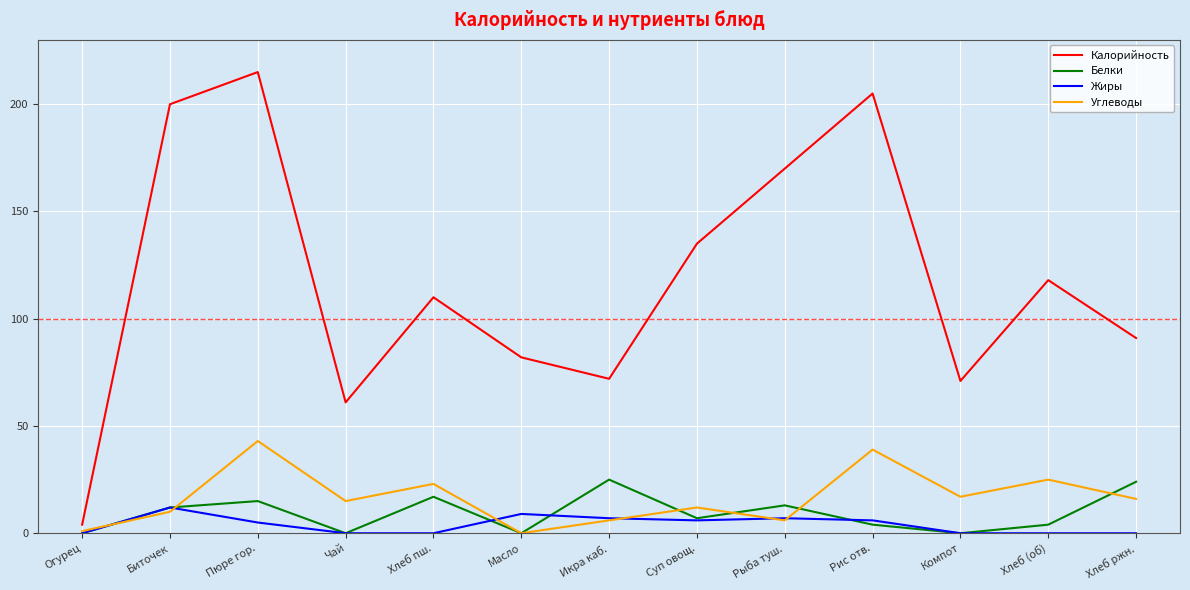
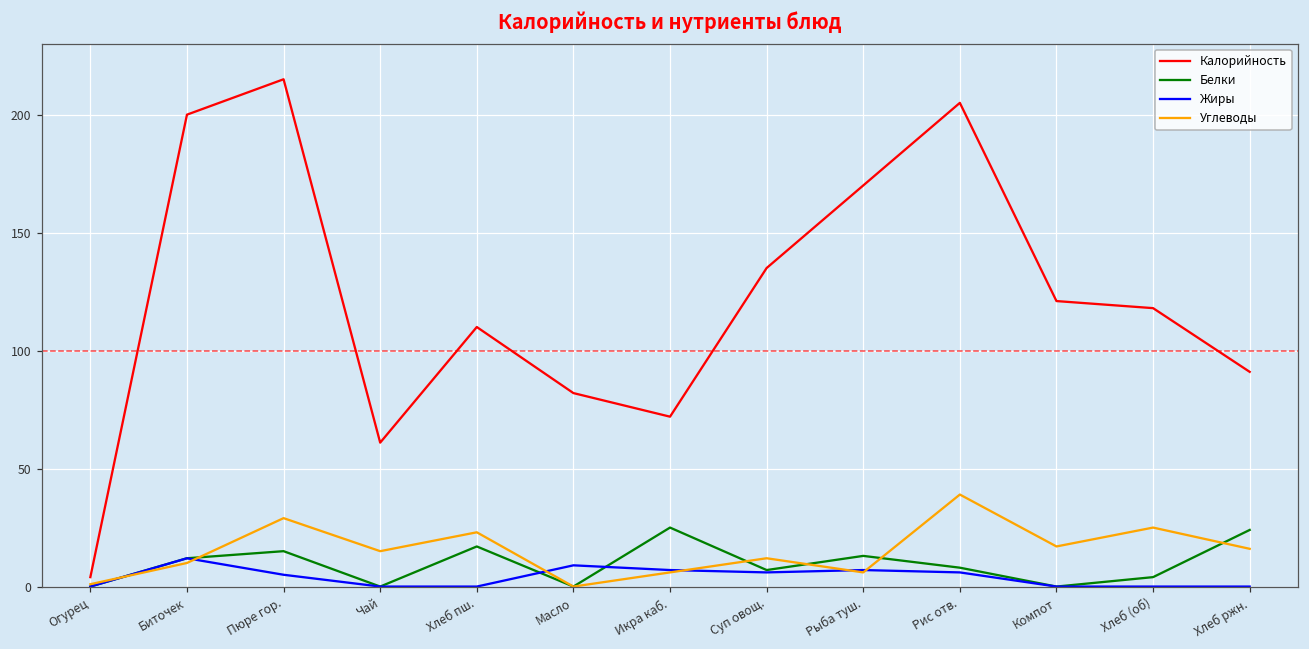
Углеводы, Пюре гор.: 43 -> 29
Белки, Рис отв.: 4 -> 8
Калорийность, Компот: 71 -> 121
